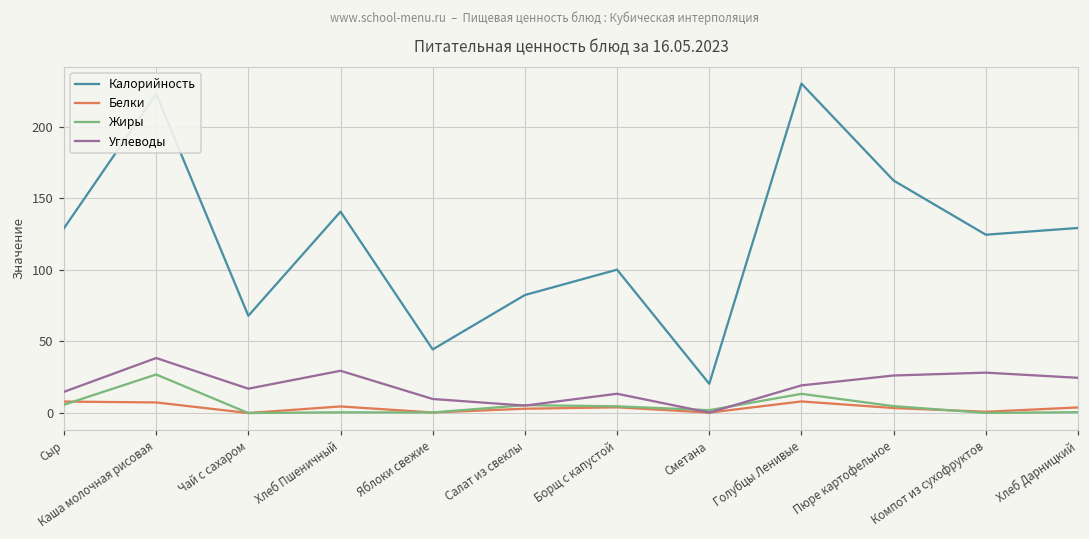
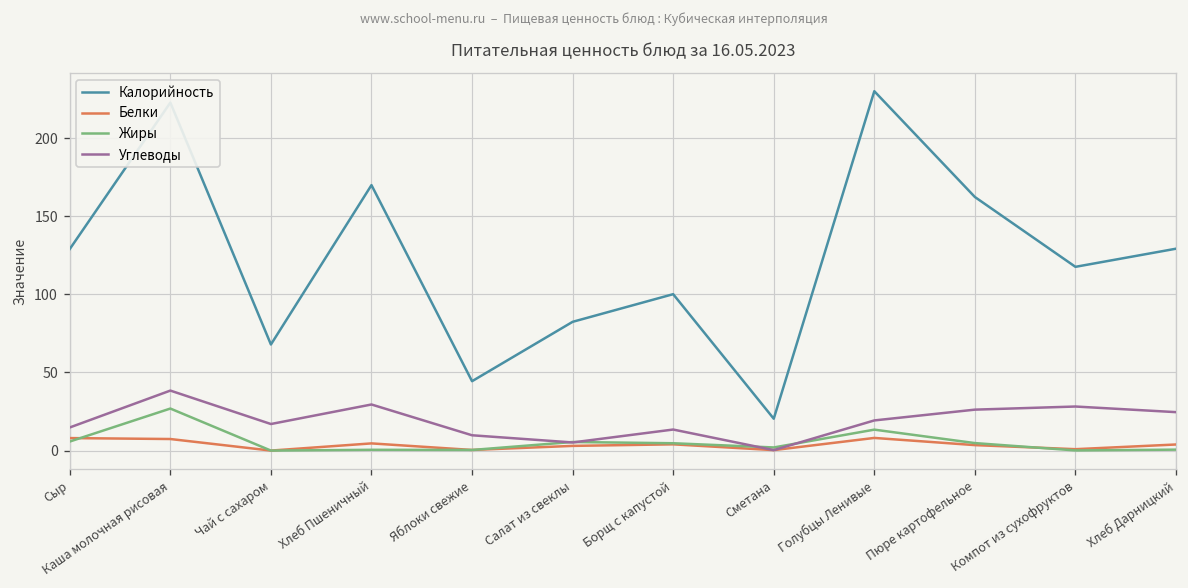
Калорийность, Хлеб Пшеничный: 141 -> 170
Калорийность, Компот из сухофруктов: 125 -> 118
